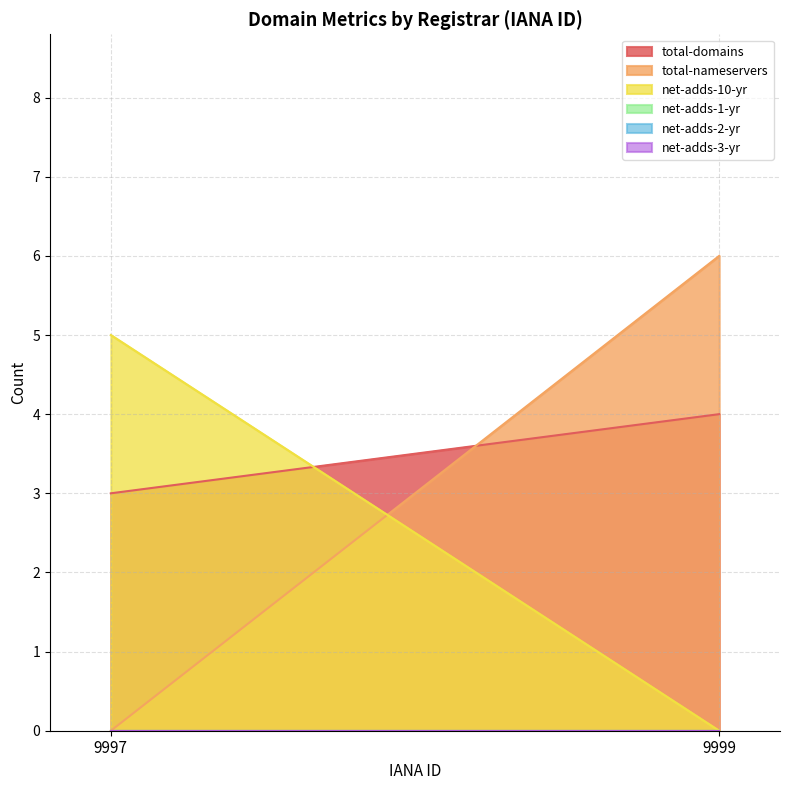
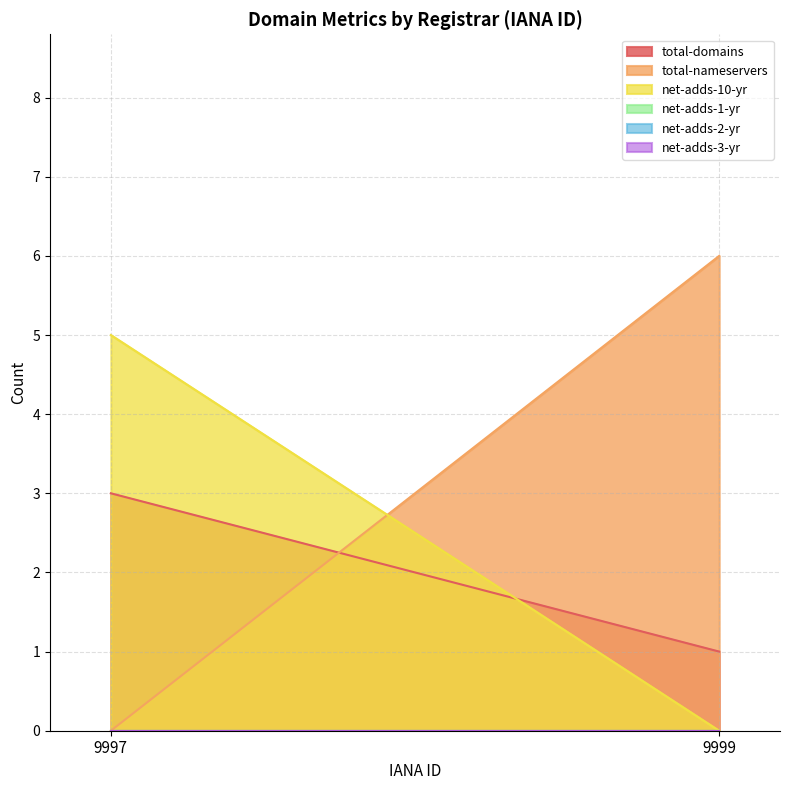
total-domains, 9999: 4 -> 1
